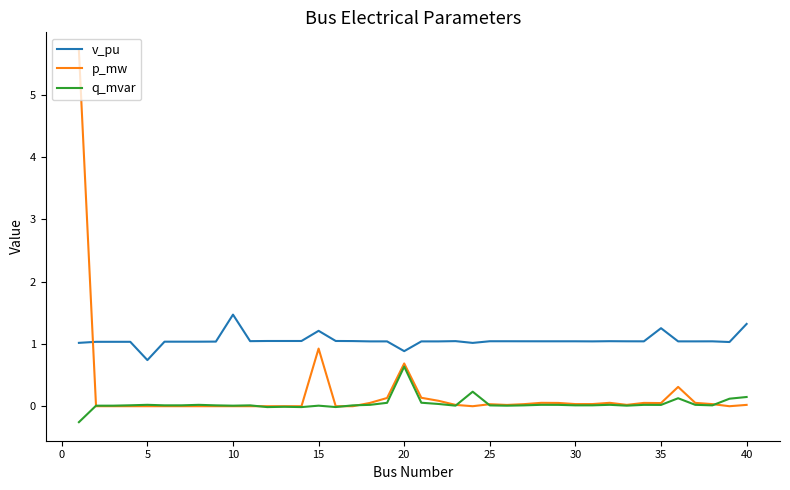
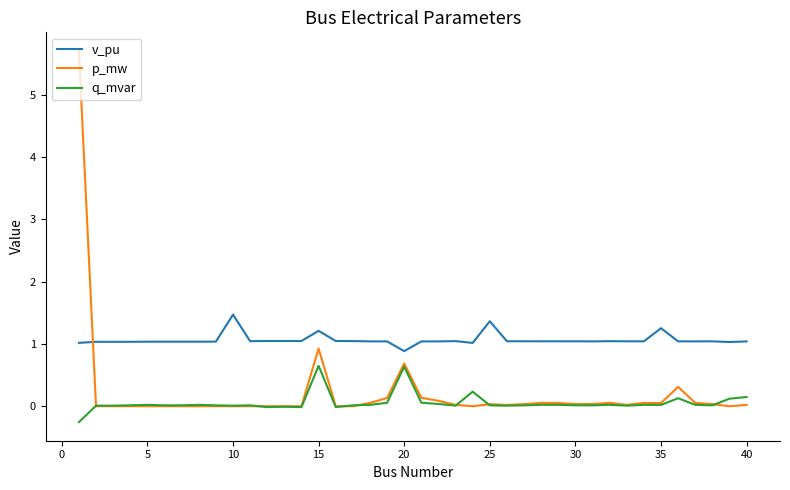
v_pu, 5: 0.7 -> 1.0
q_mvar, 15: 0.0 -> 0.6
v_pu, 25: 1.0 -> 1.4
v_pu, 40: 1.3 -> 1.0
